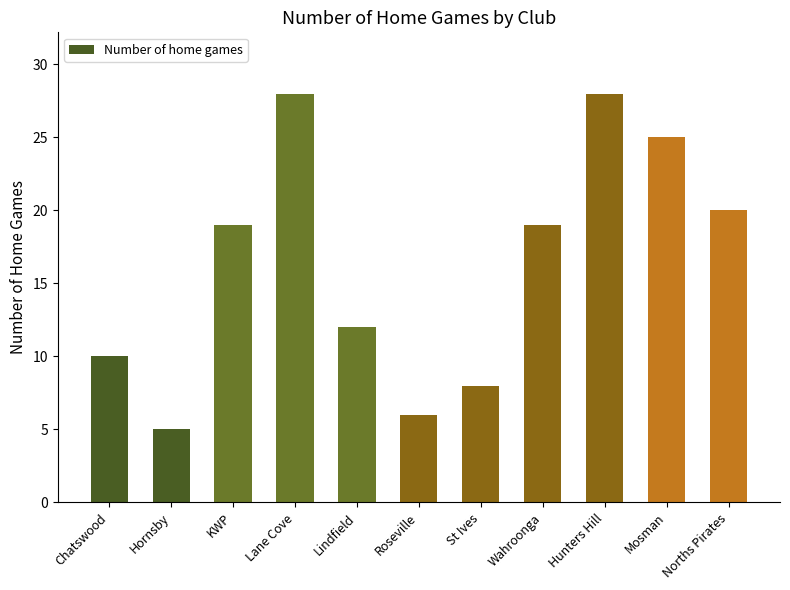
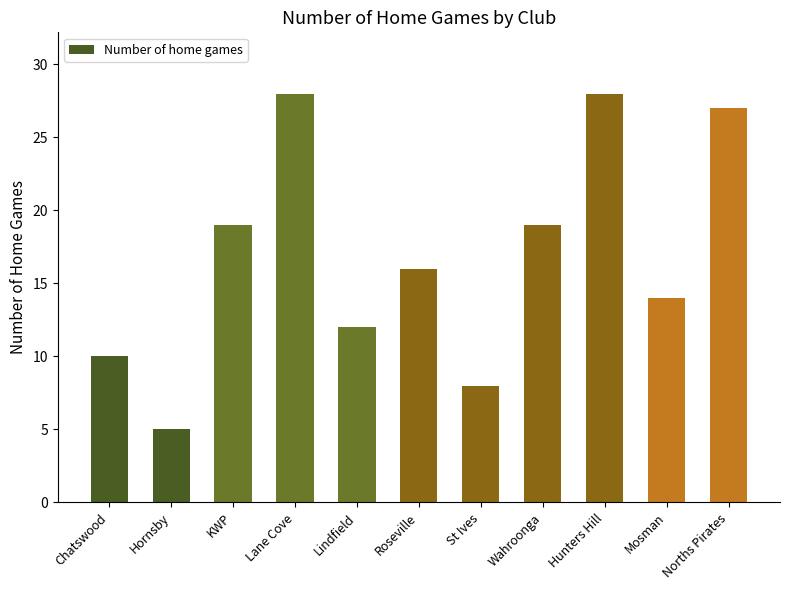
Roseville: 6 -> 16
Mosman: 25 -> 14
Norths Pirates: 20 -> 27
